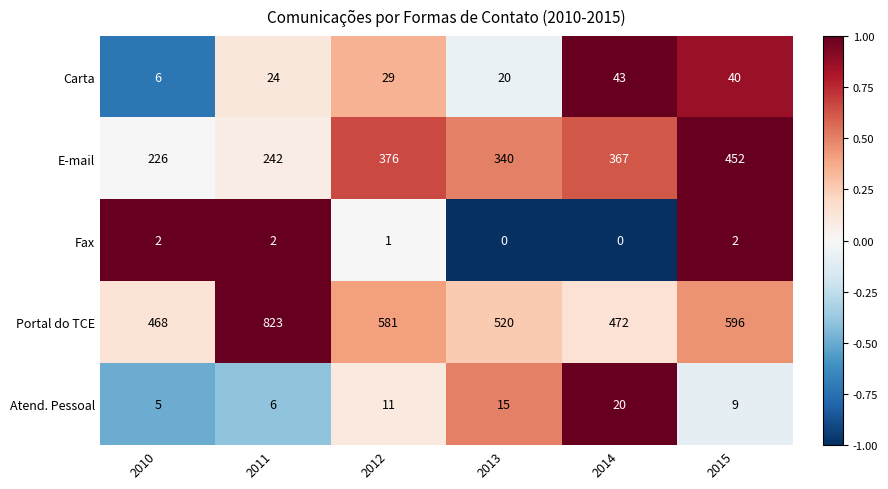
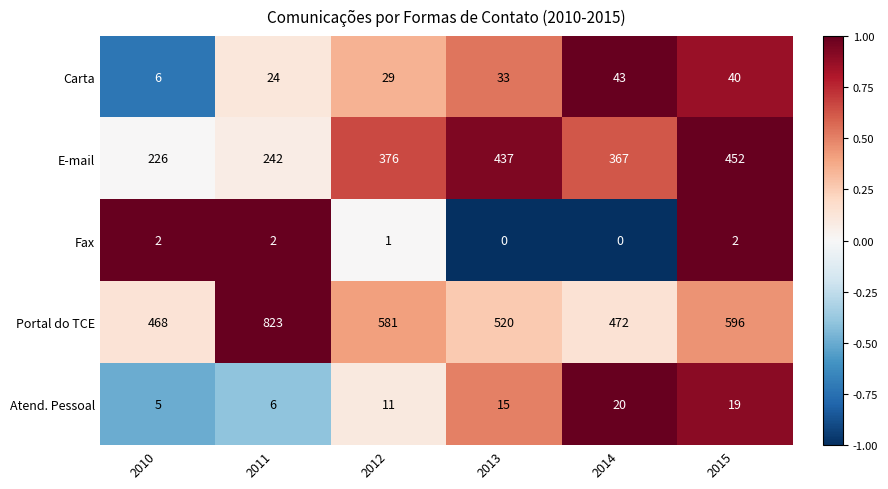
Carta, 2013: 20 -> 33
E-mail, 2013: 340 -> 437
Atend. Pessoal, 2015: 9 -> 19
